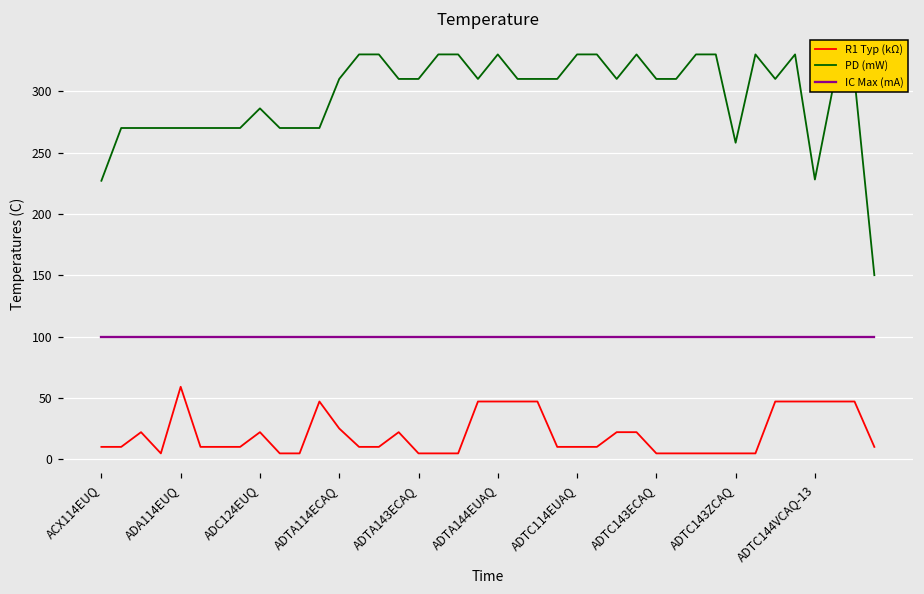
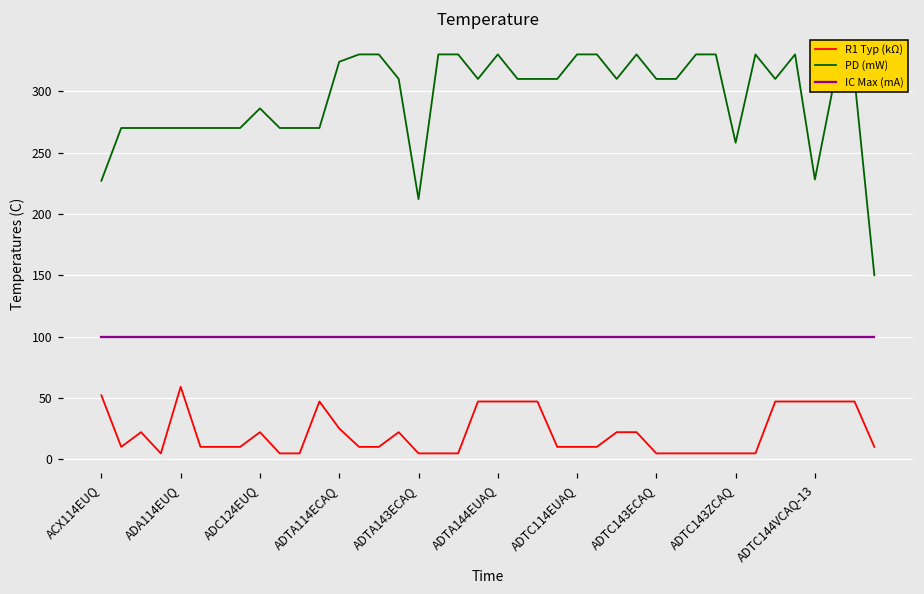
R1 Typ (kΩ), ACX114EUQ: 10 -> 52
PD (mW), ADTA114ECAQ: 310 -> 324
PD (mW), ADTA143ECAQ: 310 -> 212
